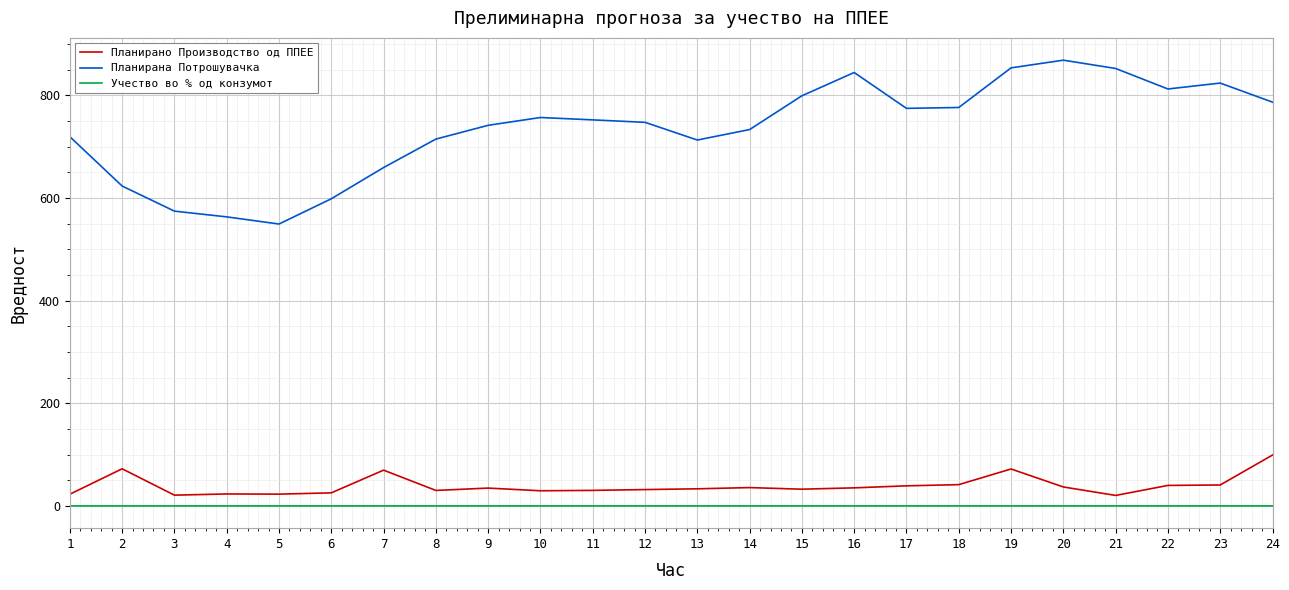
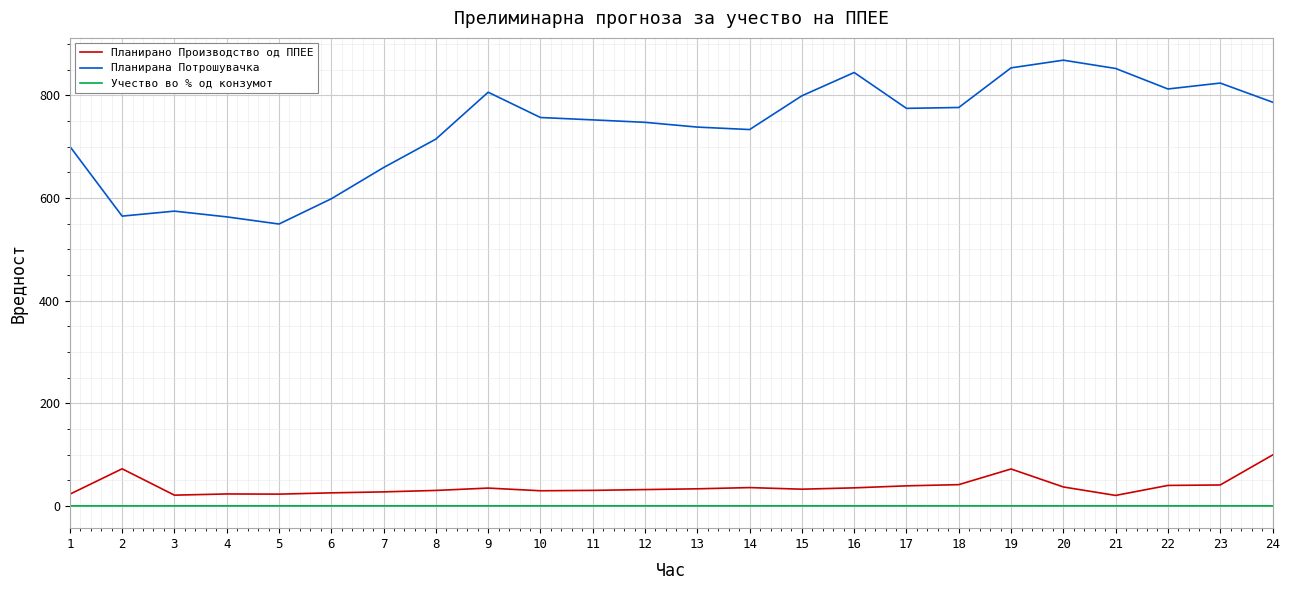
Планирана Потрошувачка, 1: 720 -> 700
Планирана Потрошувачка, 2: 620 -> 560
Планирано Производство од ППЕЕ, 7: 70 -> 30
Планирана Потрошувачка, 9: 740 -> 810
Планирана Потрошувачка, 13: 710 -> 740
